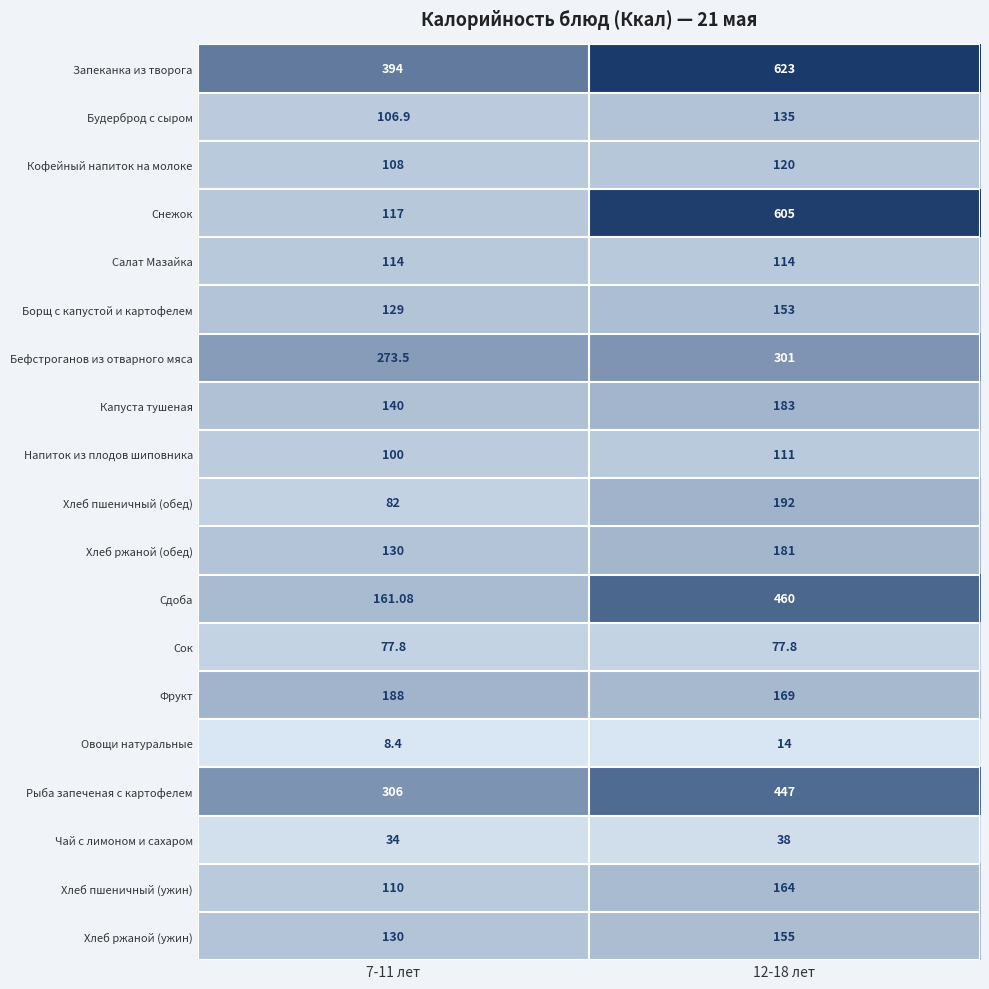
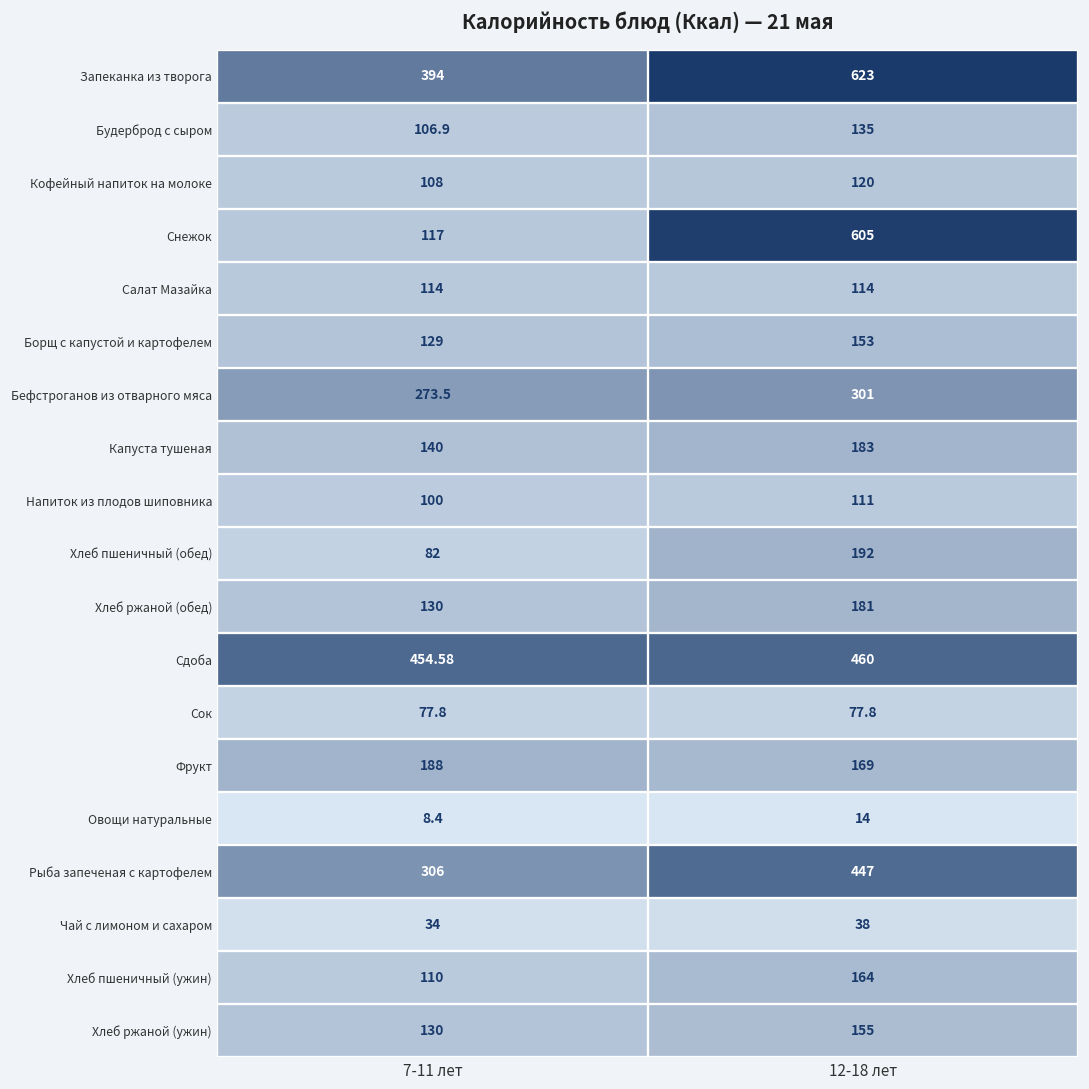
Сдоба, 7-11 лет: 161.08 -> 454.58
